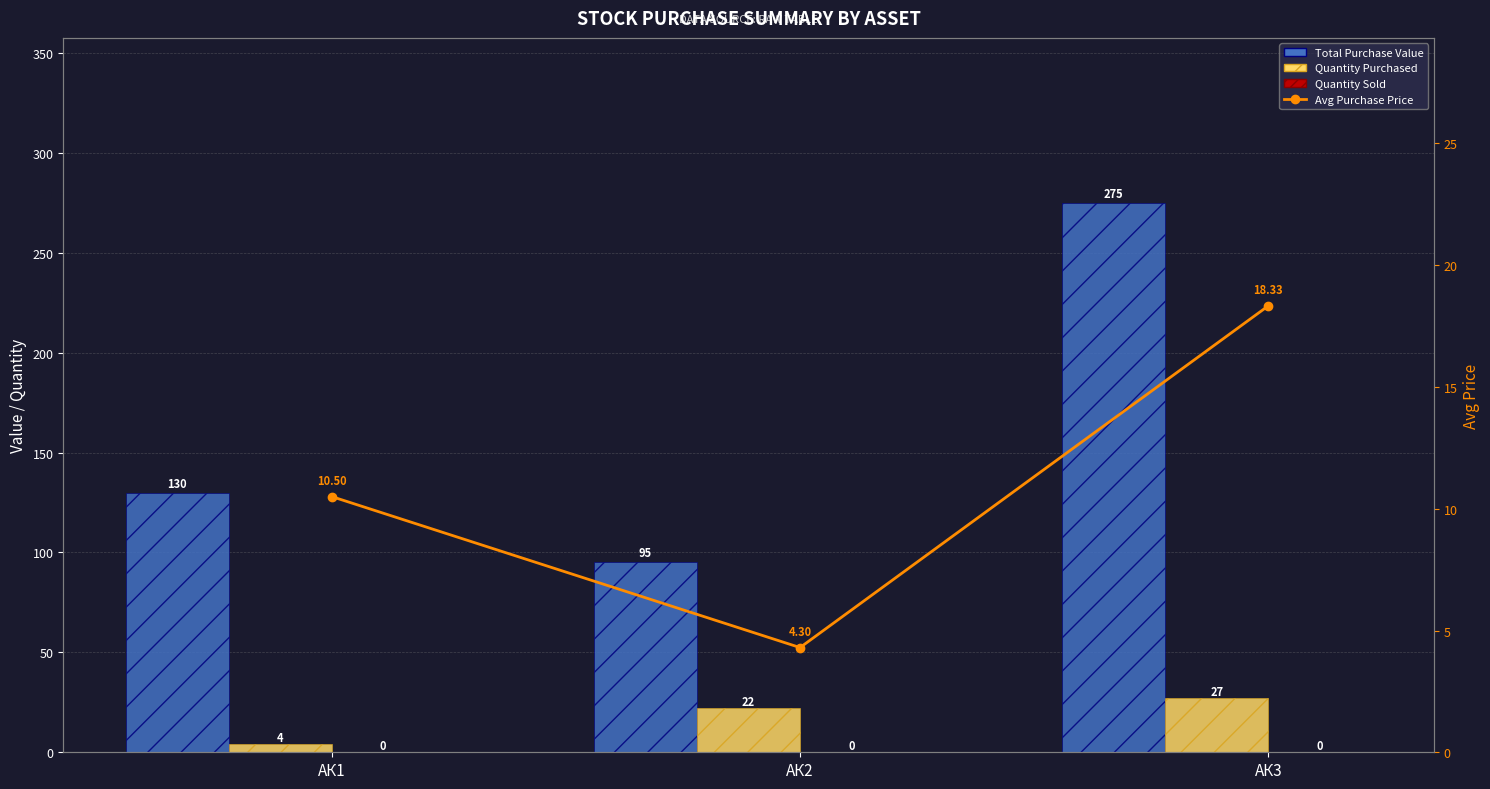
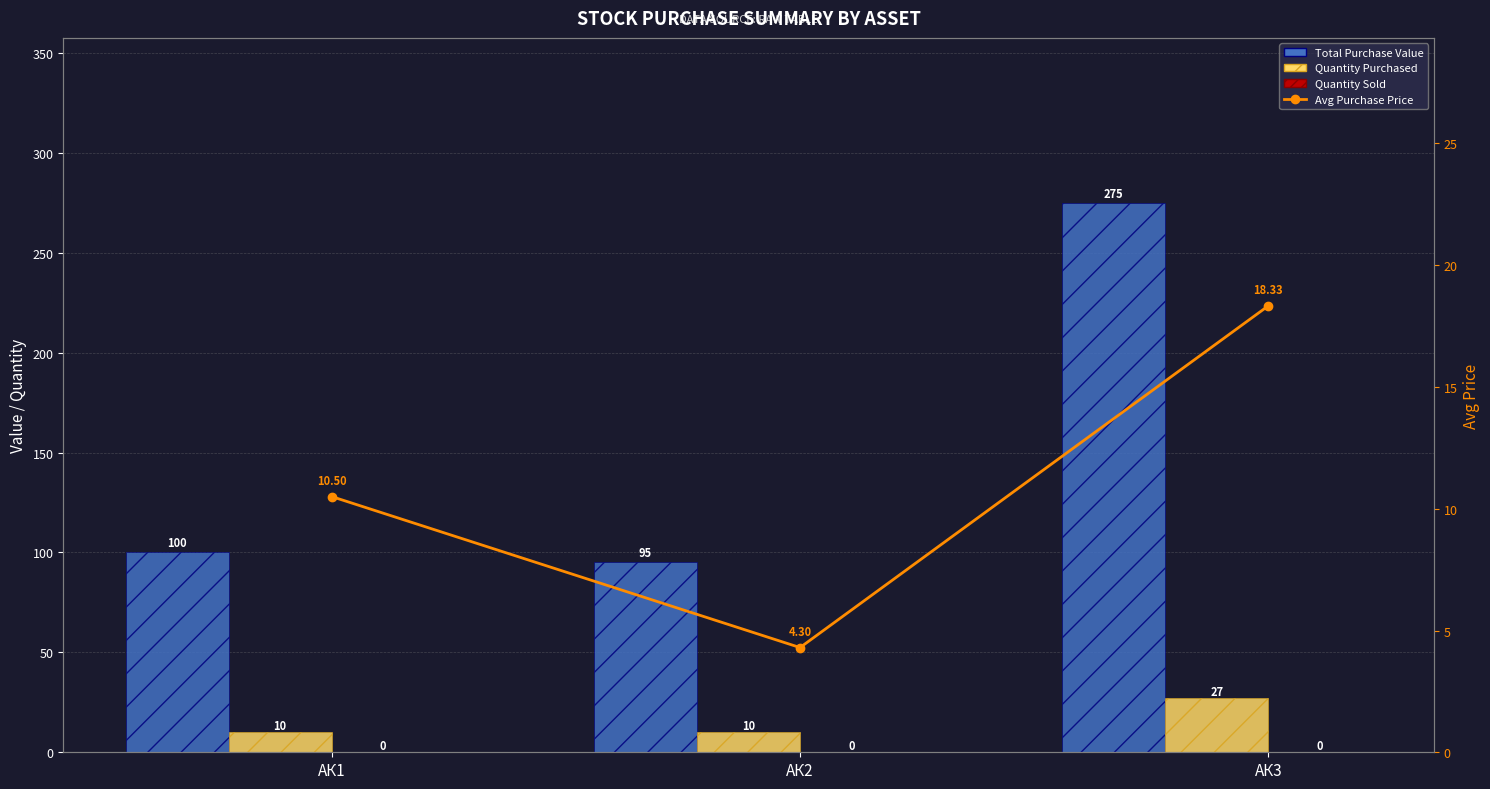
Total Purchase Value, АК1: 130 -> 100
Quantity Purchased, АК1: 4 -> 10
Quantity Purchased, АК2: 22 -> 10
